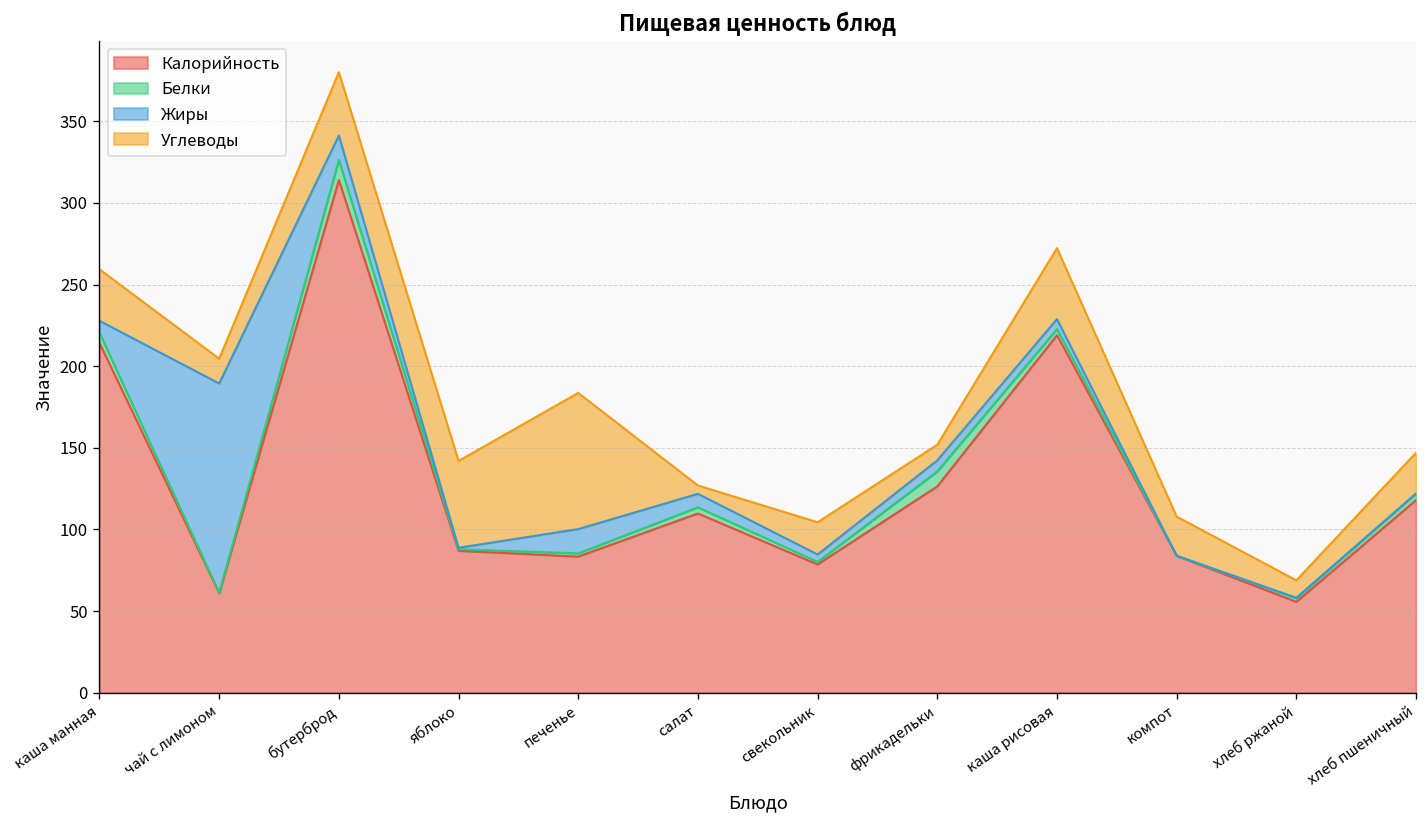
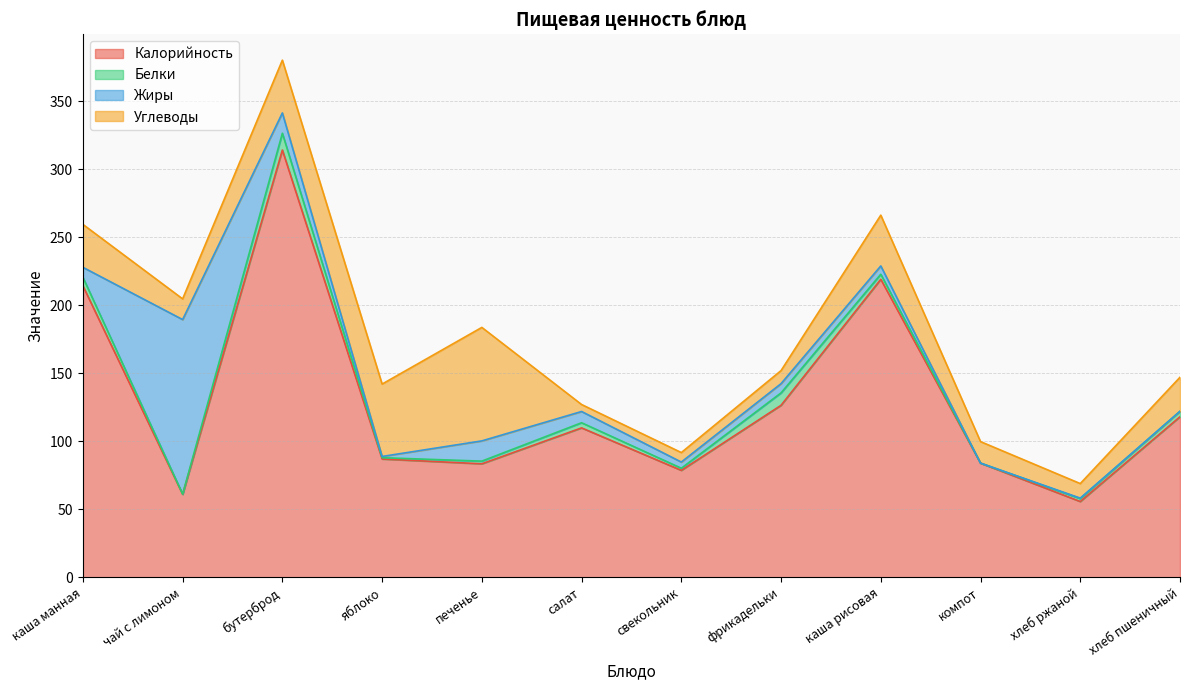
Углеводы, свекольник: 20 -> 7
Углеводы, каша рисовая: 44 -> 37
Углеводы, компот: 24 -> 16
